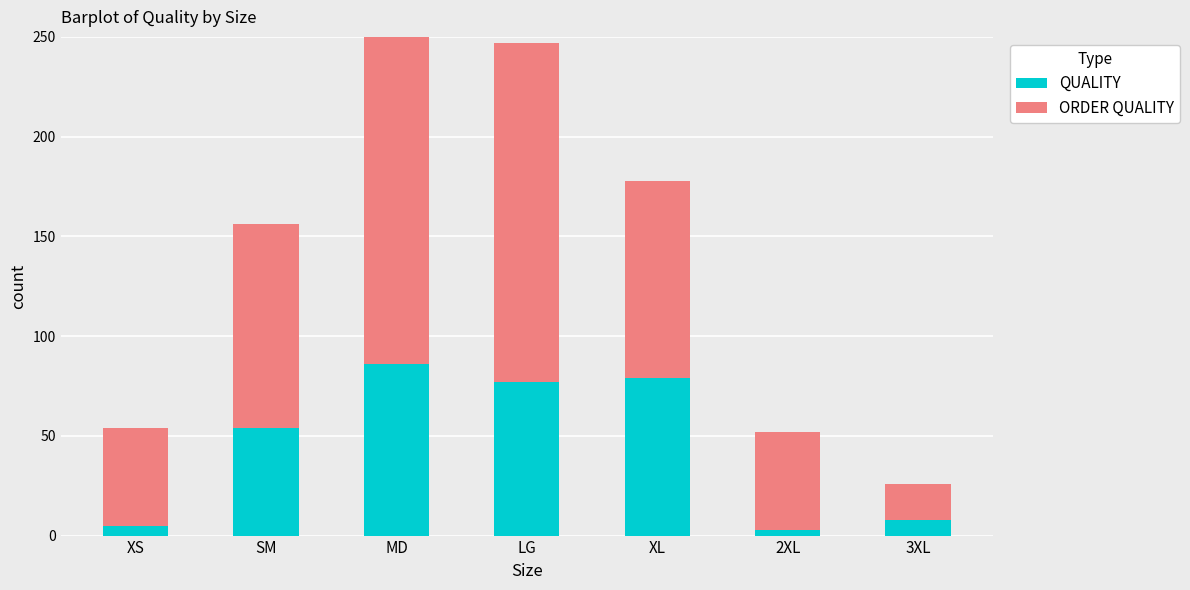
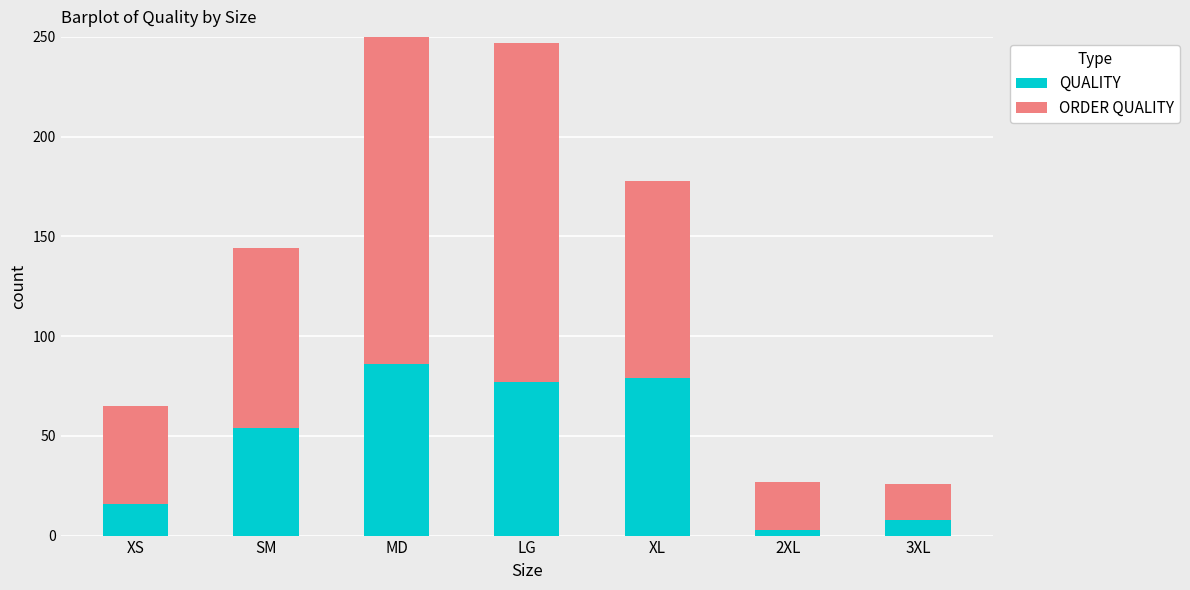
QUALITY, XS: 5 -> 16
ORDER QUALITY, SM: 102 -> 90
ORDER QUALITY, 2XL: 49 -> 24
